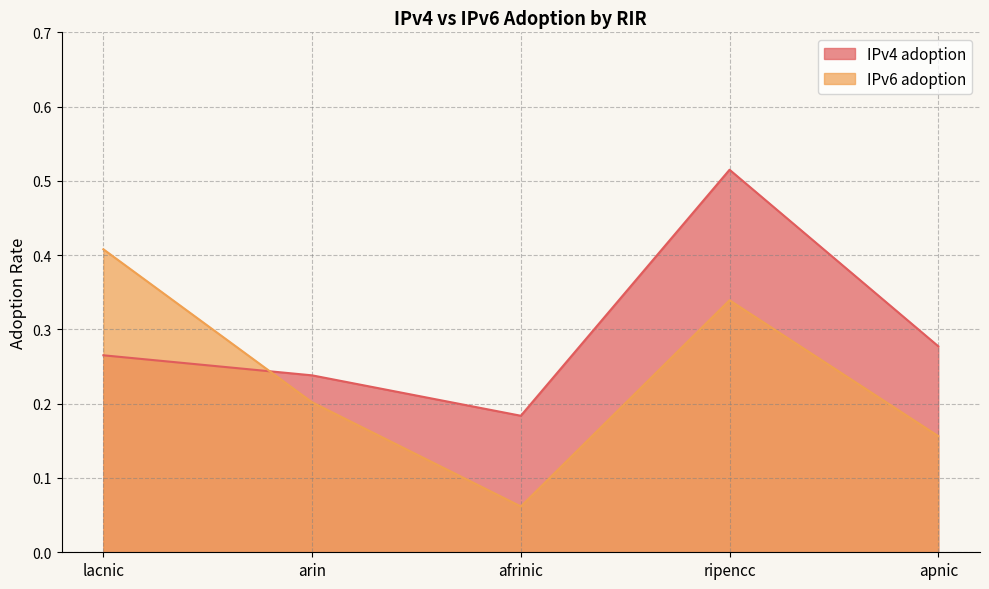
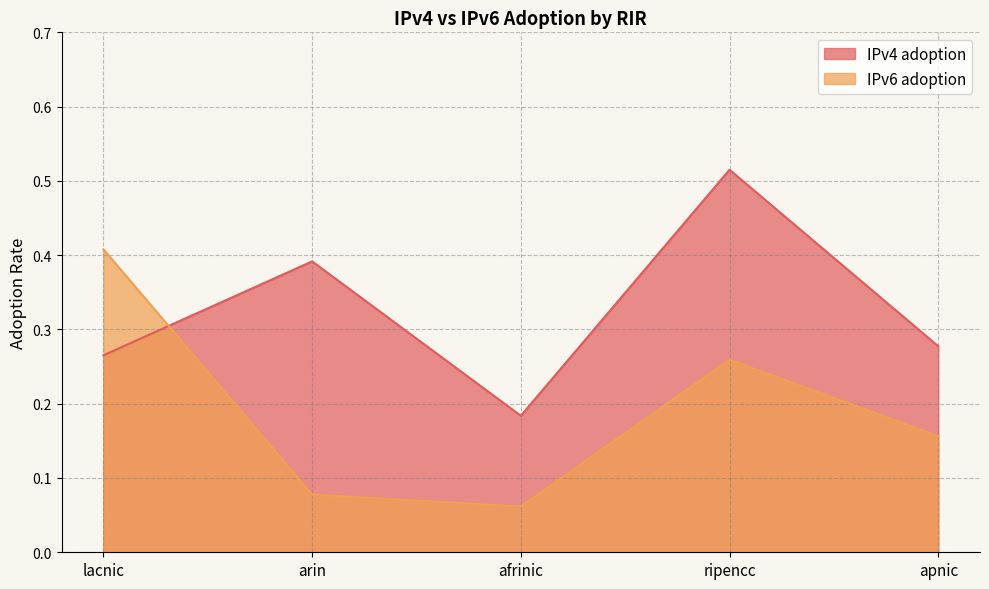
IPv4 adoption, arin: 0.24 -> 0.39
IPv6 adoption, arin: 0.20 -> 0.08
IPv6 adoption, ripencc: 0.34 -> 0.26
